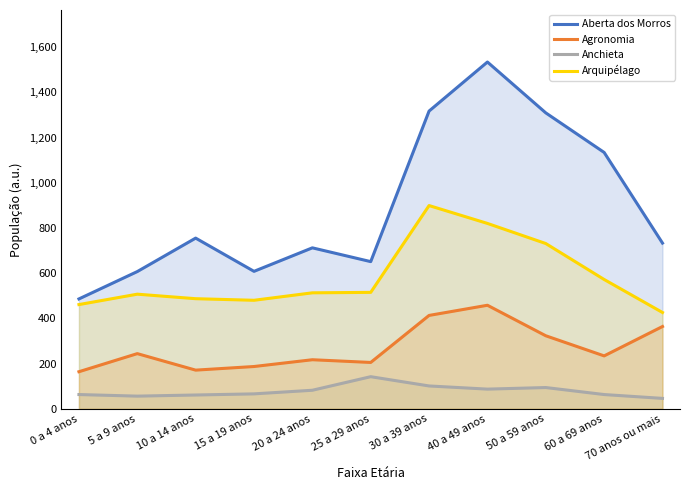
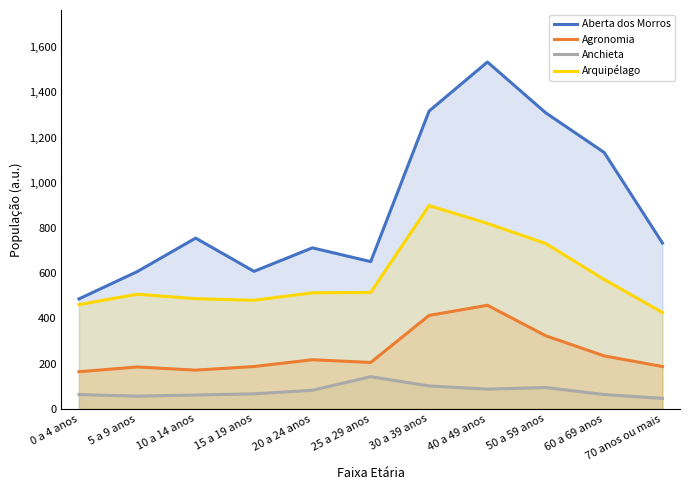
Agronomia, 5 a 9 anos: 240 -> 190
Agronomia, 70 anos ou mais: 360 -> 190
